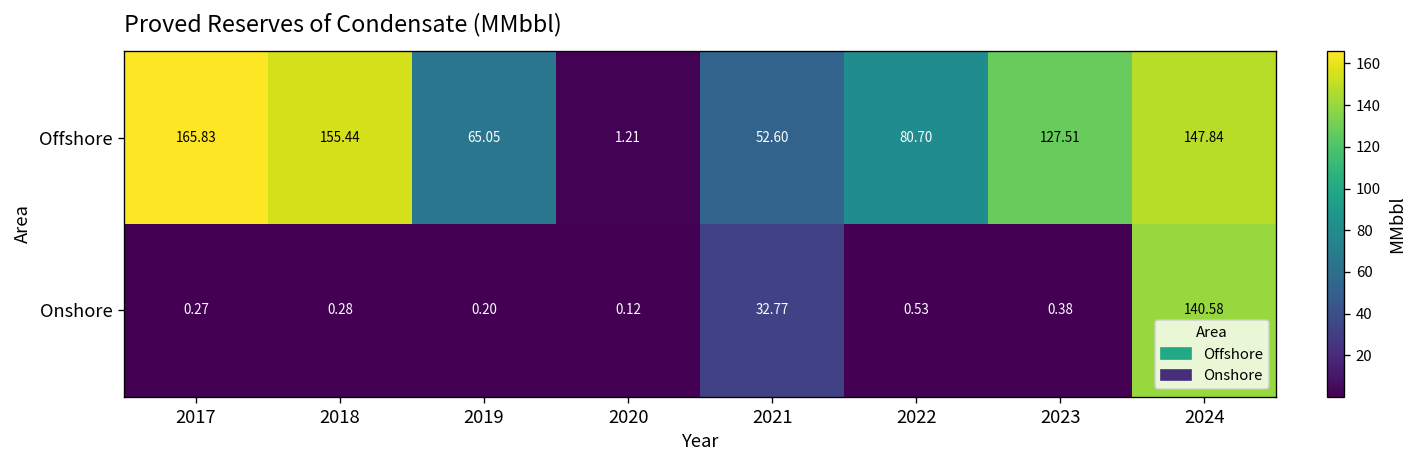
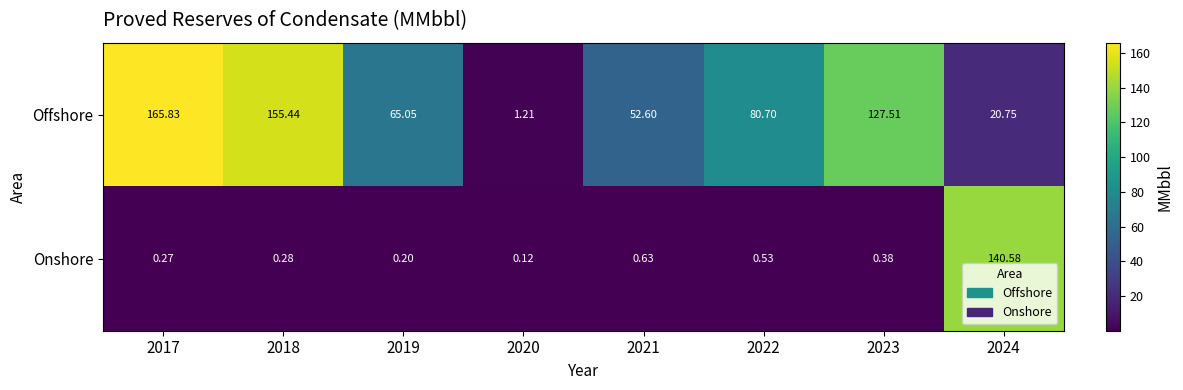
Offshore, 2024: 147.84 -> 20.75
Onshore, 2021: 32.77 -> 0.63
